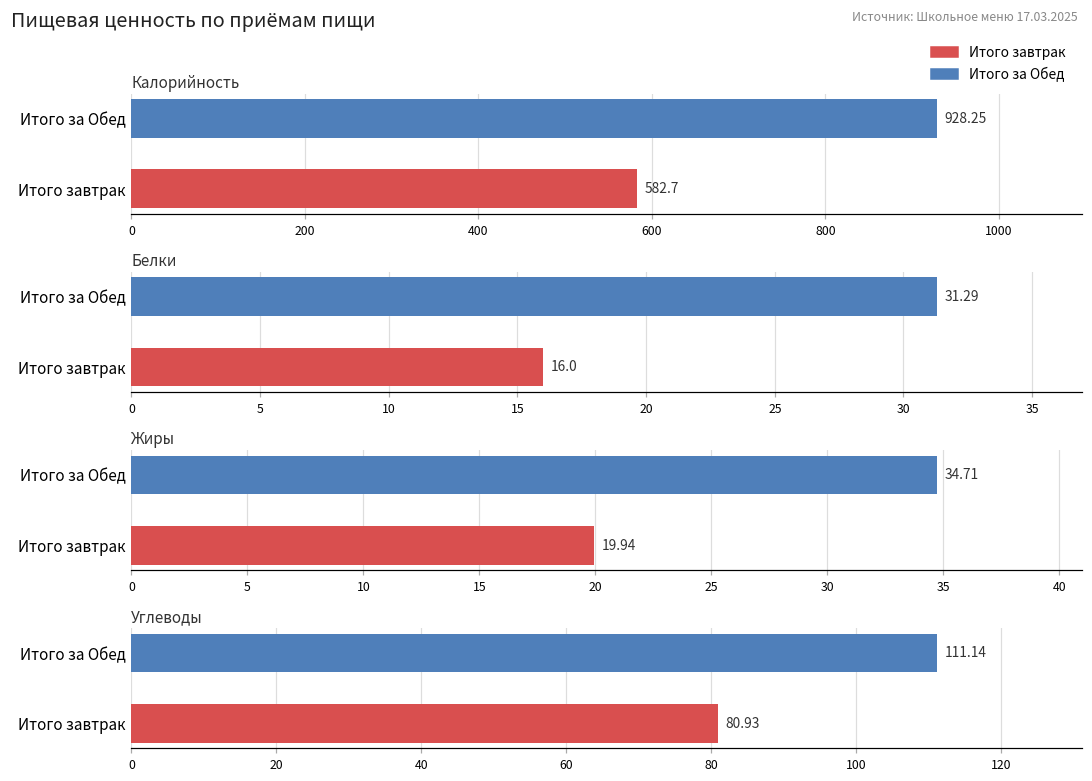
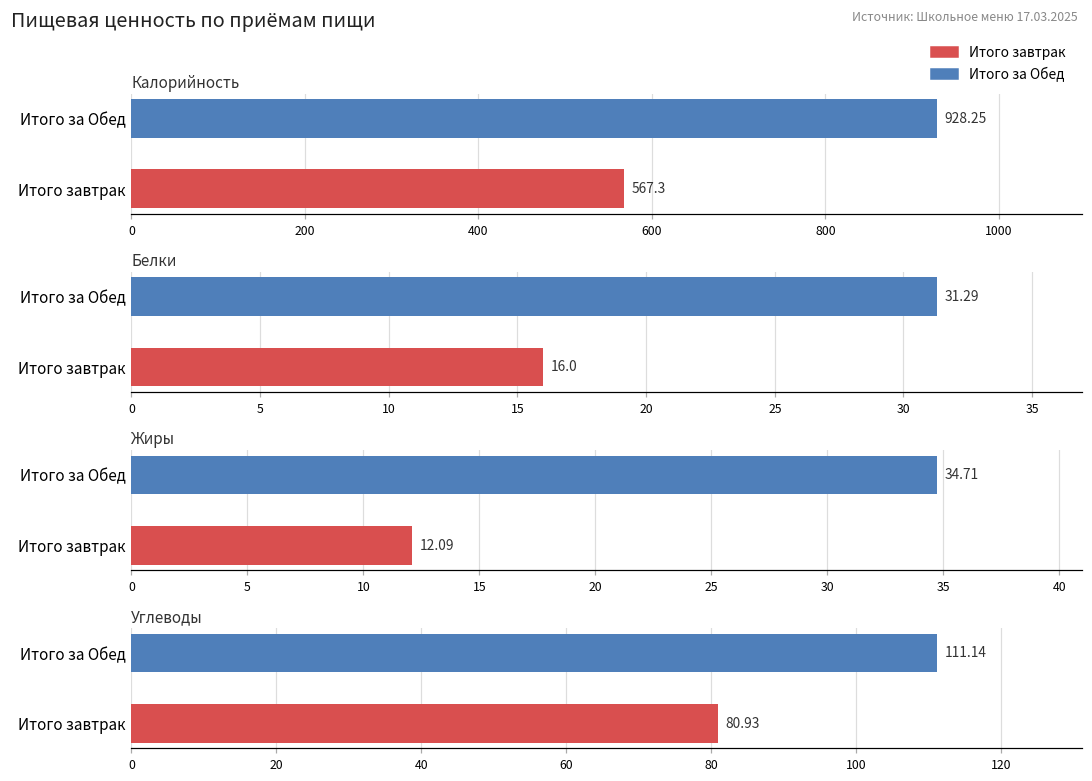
Калорийность, Итого завтрак: 582.7 -> 567.3
Жиры, Итого завтрак: 19.94 -> 12.09
